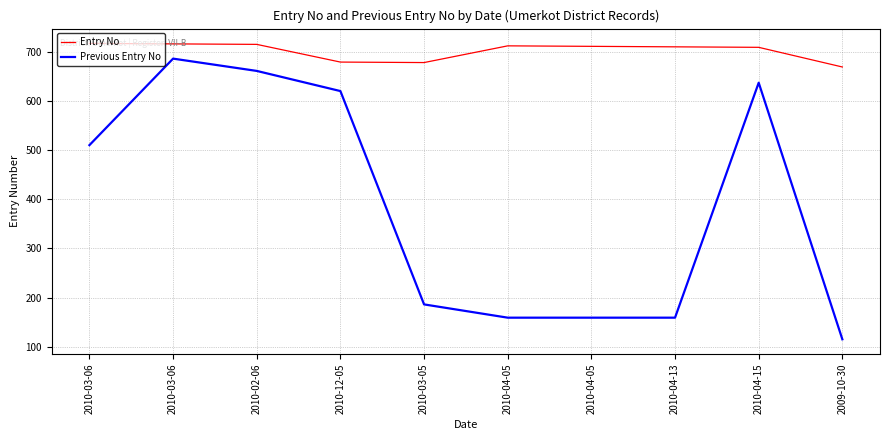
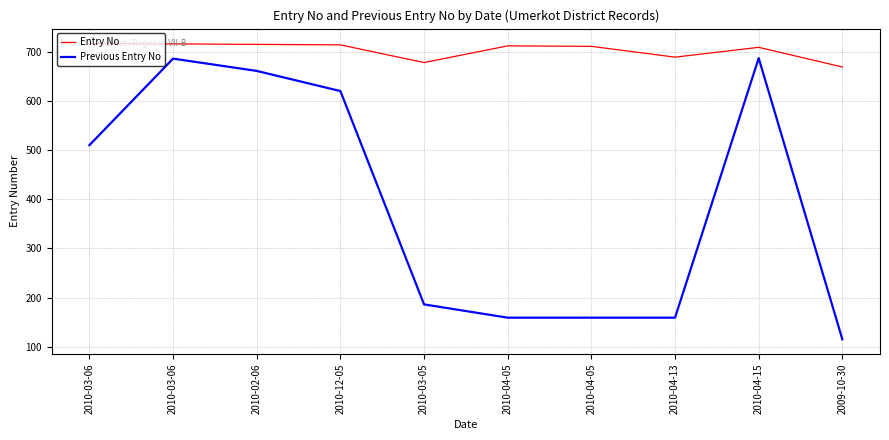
Entry No, 2010-12-05: 680 -> 710
Entry No, 2010-04-13: 710 -> 690
Previous Entry No, 2010-04-15: 640 -> 690
